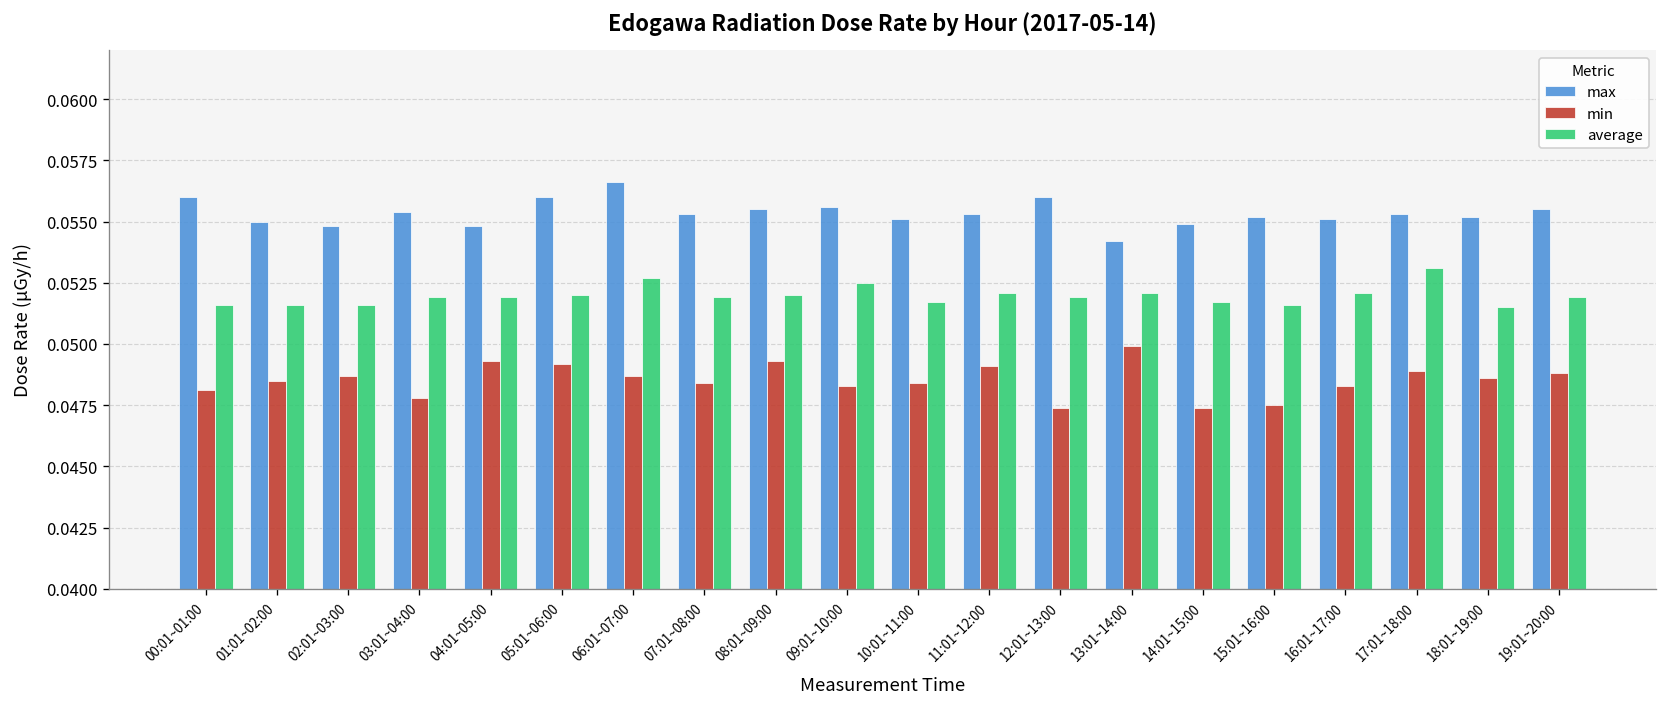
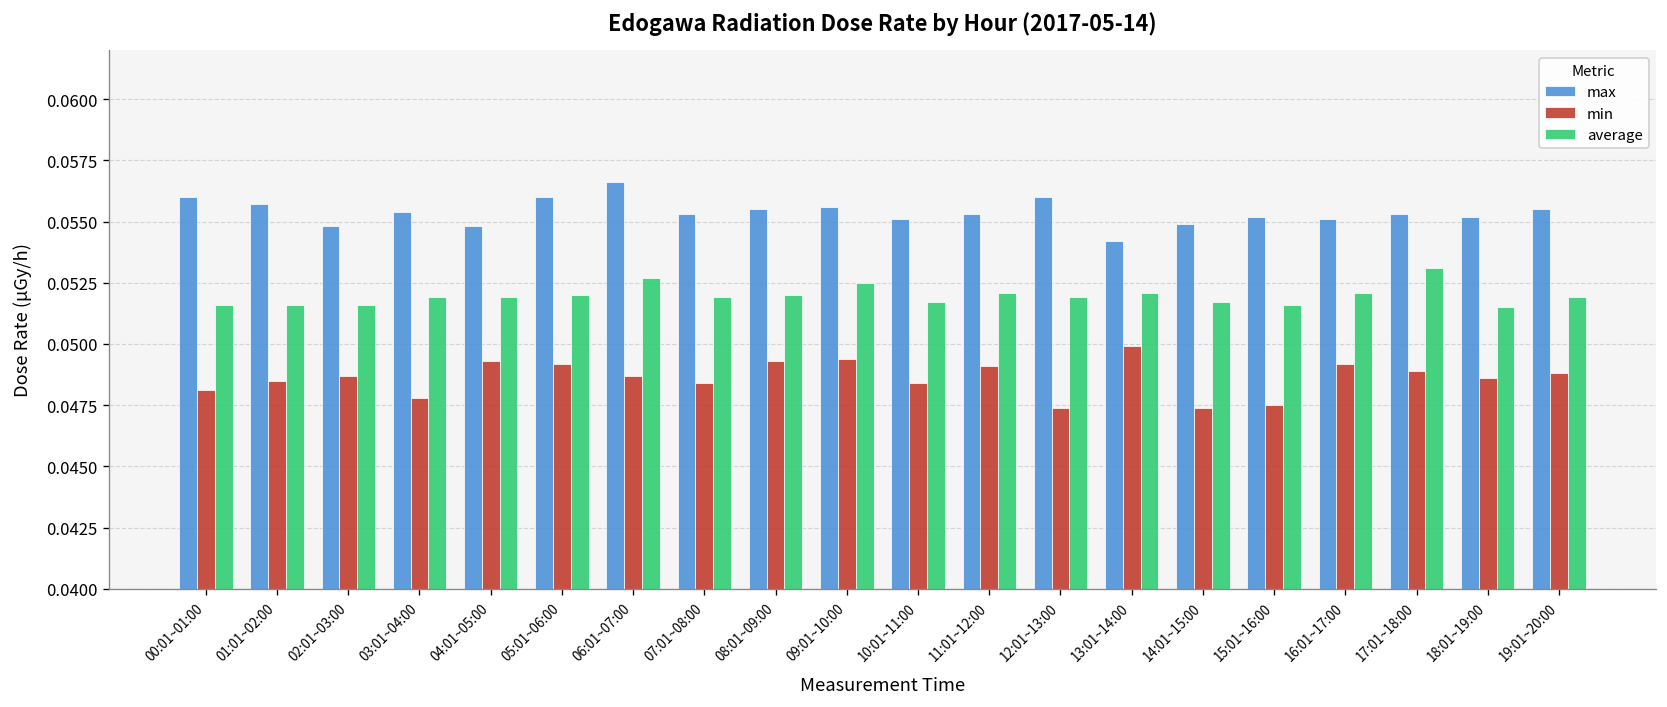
max, 01:01~02:00: 0.0550 -> 0.0557
min, 09:01~10:00: 0.0483 -> 0.0494
min, 16:01~17:00: 0.0483 -> 0.0492
